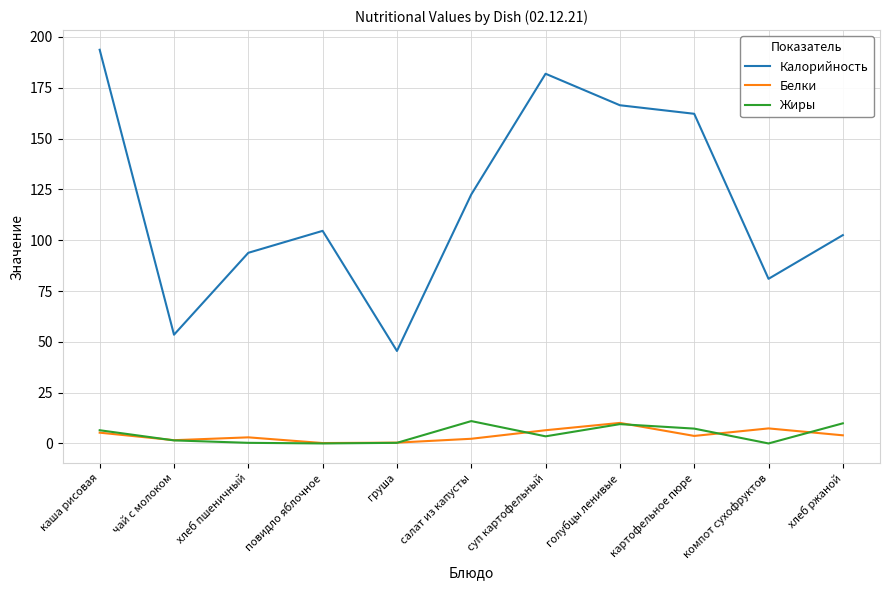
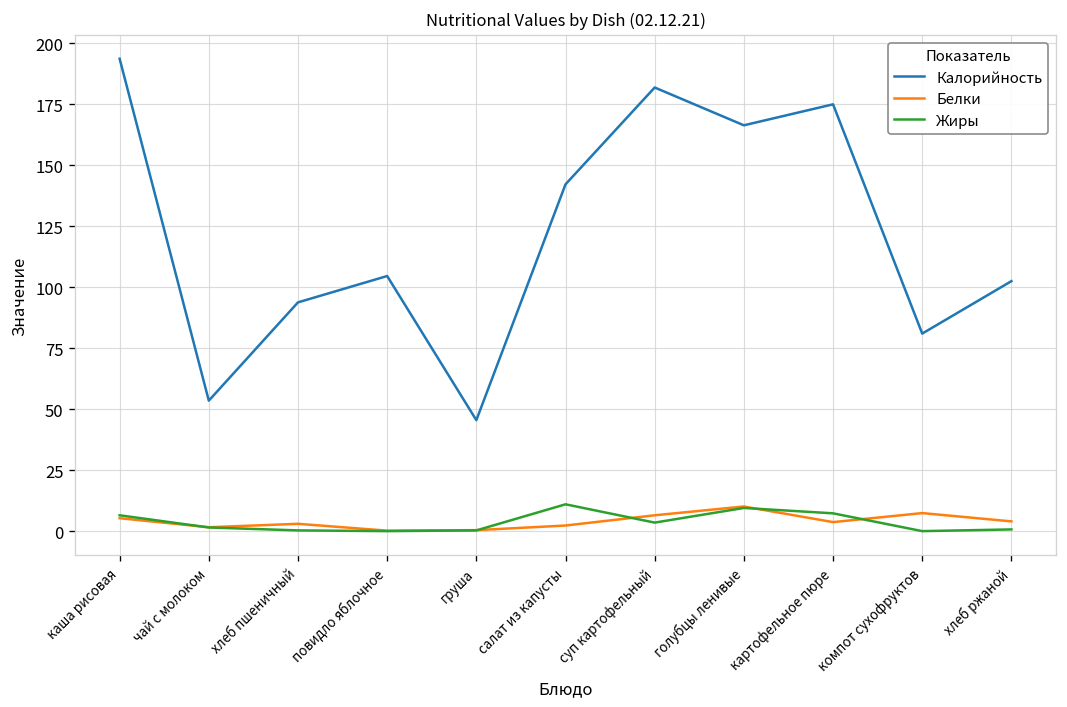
Калорийность, салат из капусты: 123 -> 142
Калорийность, картофельное пюре: 162 -> 175
Жиры, хлеб ржаной: 10 -> 1
